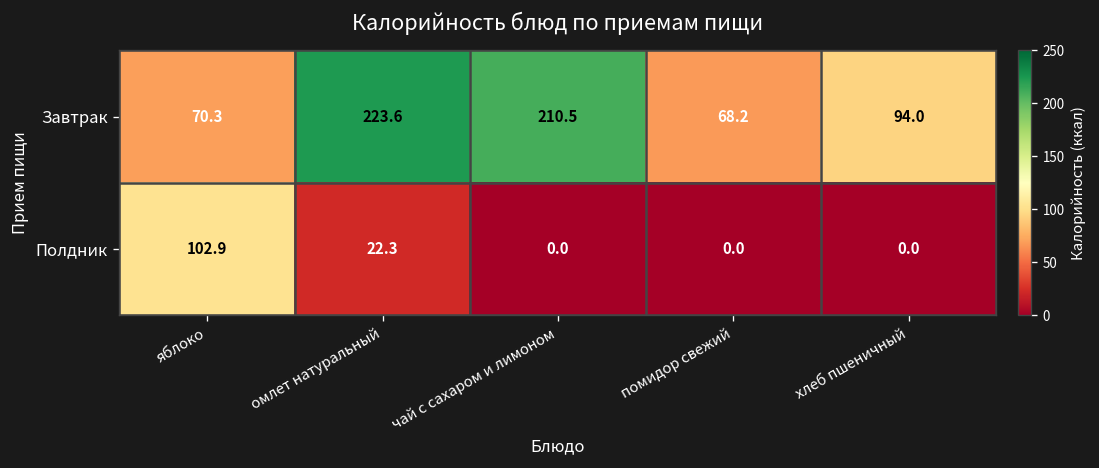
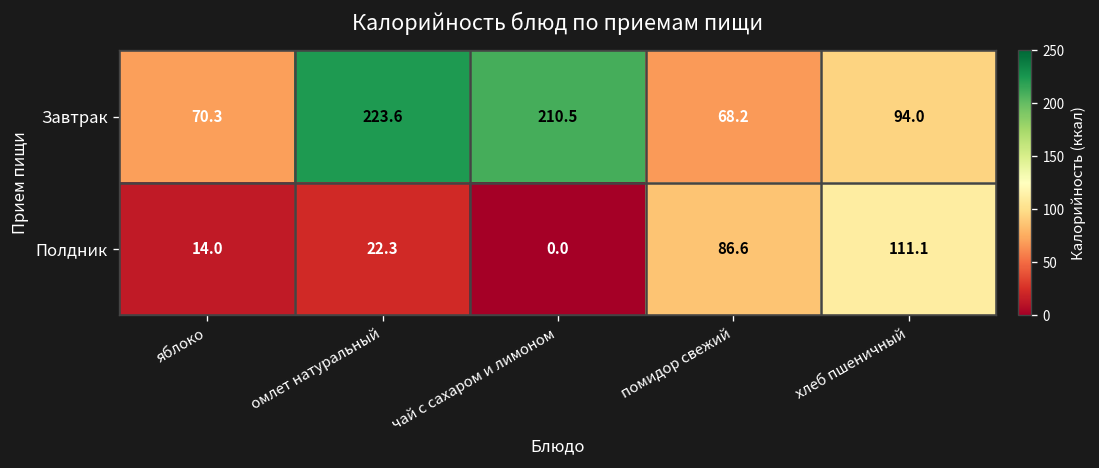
Полдник, яблоко: 102.9 -> 14.0
Полдник, помидор свежий: 0.0 -> 86.6
Полдник, хлеб пшеничный: 0.0 -> 111.1
